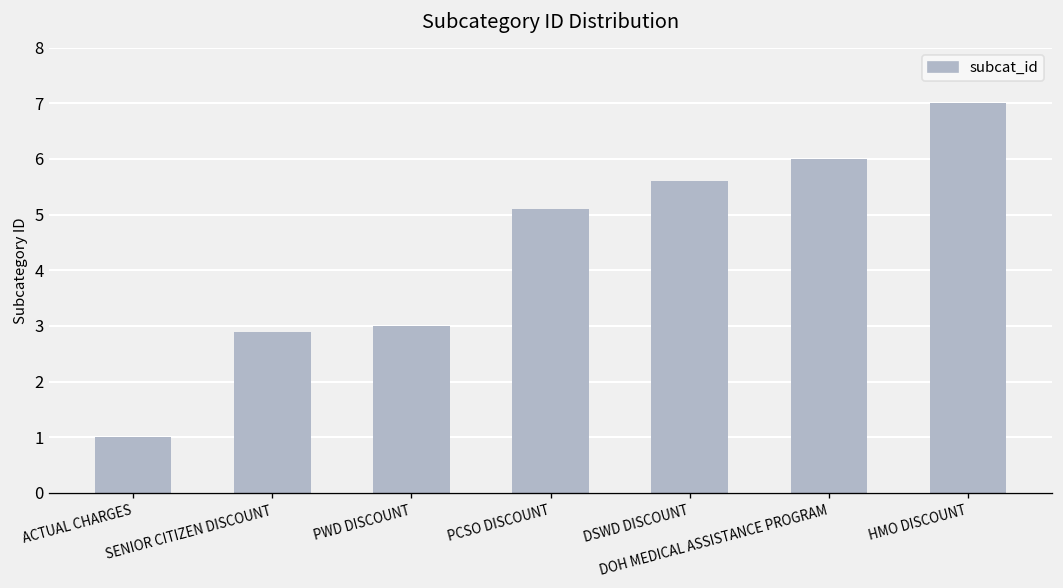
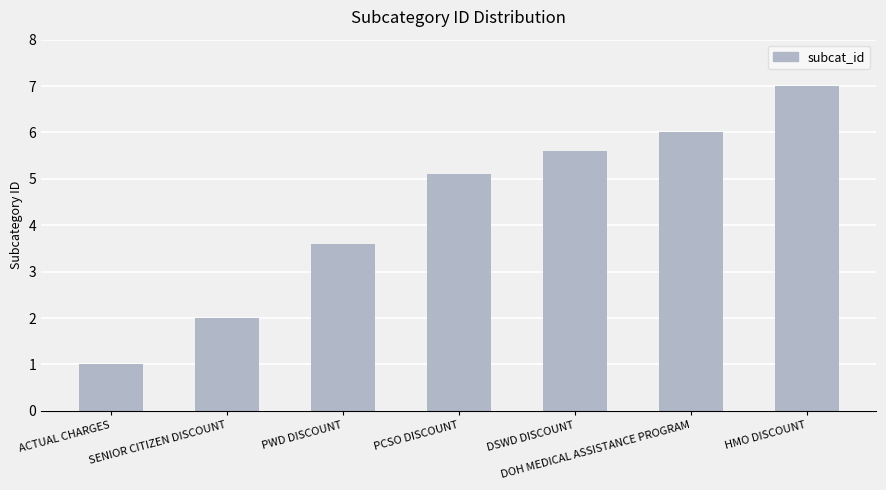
SENIOR CITIZEN DISCOUNT: 2.9 -> 2.0
PWD DISCOUNT: 3.0 -> 3.6
